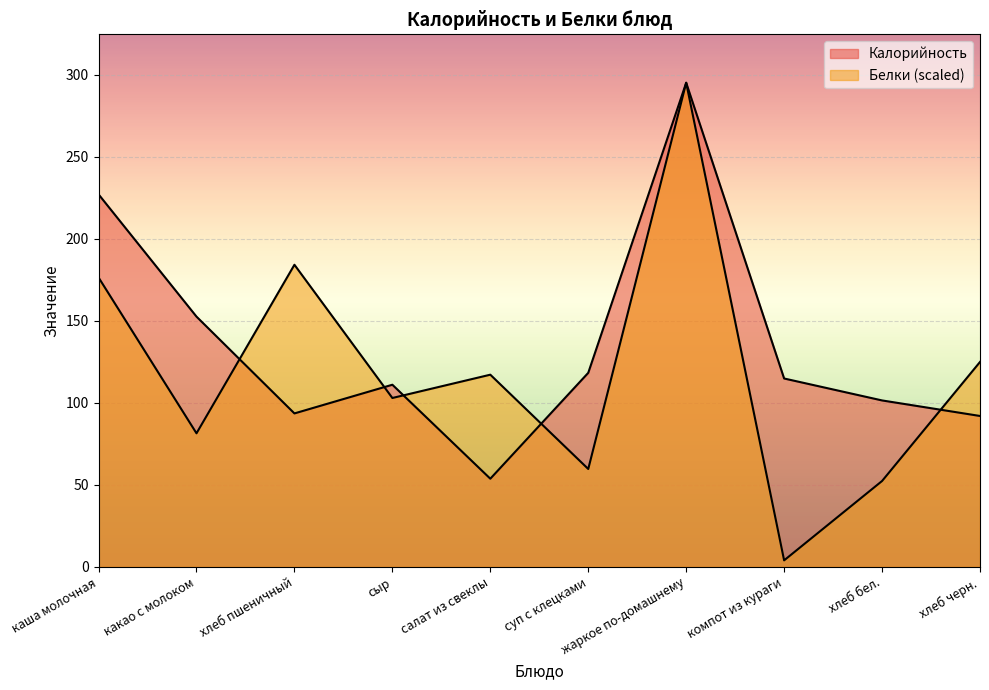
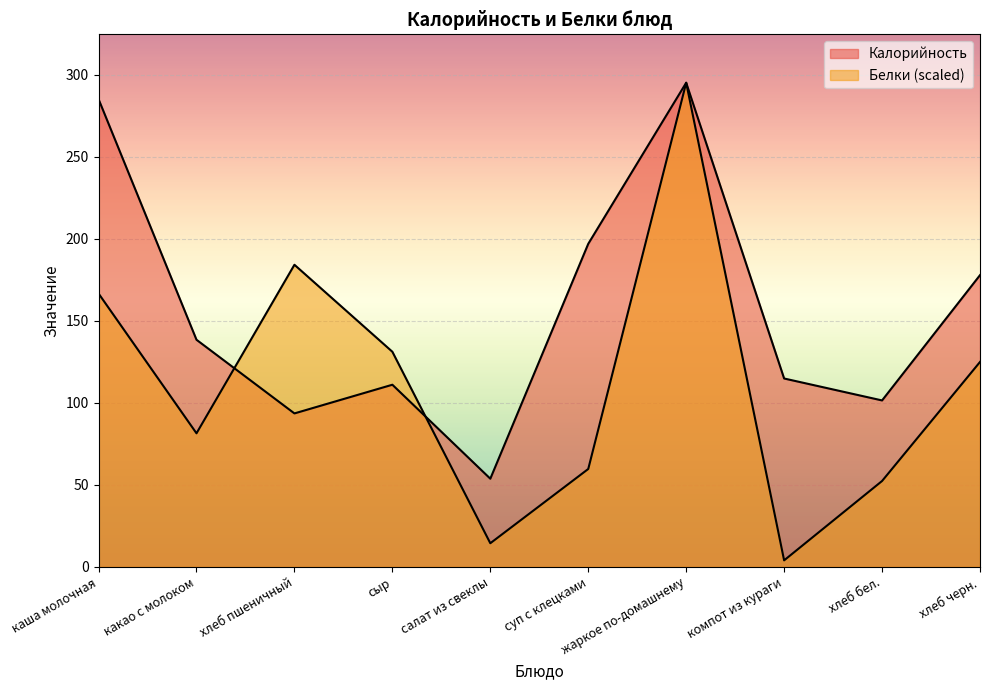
Калорийность, каша молочная: 227 -> 285
Белки (scaled), каша молочная: 176 -> 167
Калорийность, какао с молоком: 153 -> 138
Белки (scaled), сыр: 103 -> 131
Белки (scaled), салат из свеклы: 117 -> 14
Калорийность, суп с клецками: 118 -> 197
Калорийность, хлеб черн.: 92 -> 178
